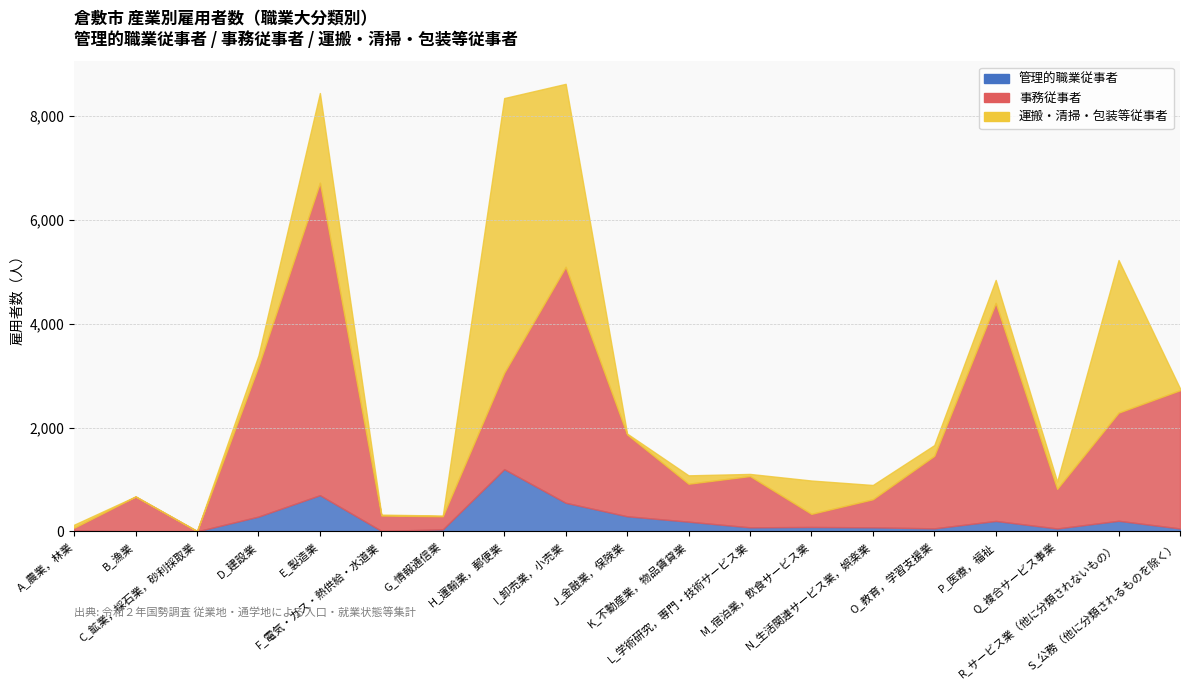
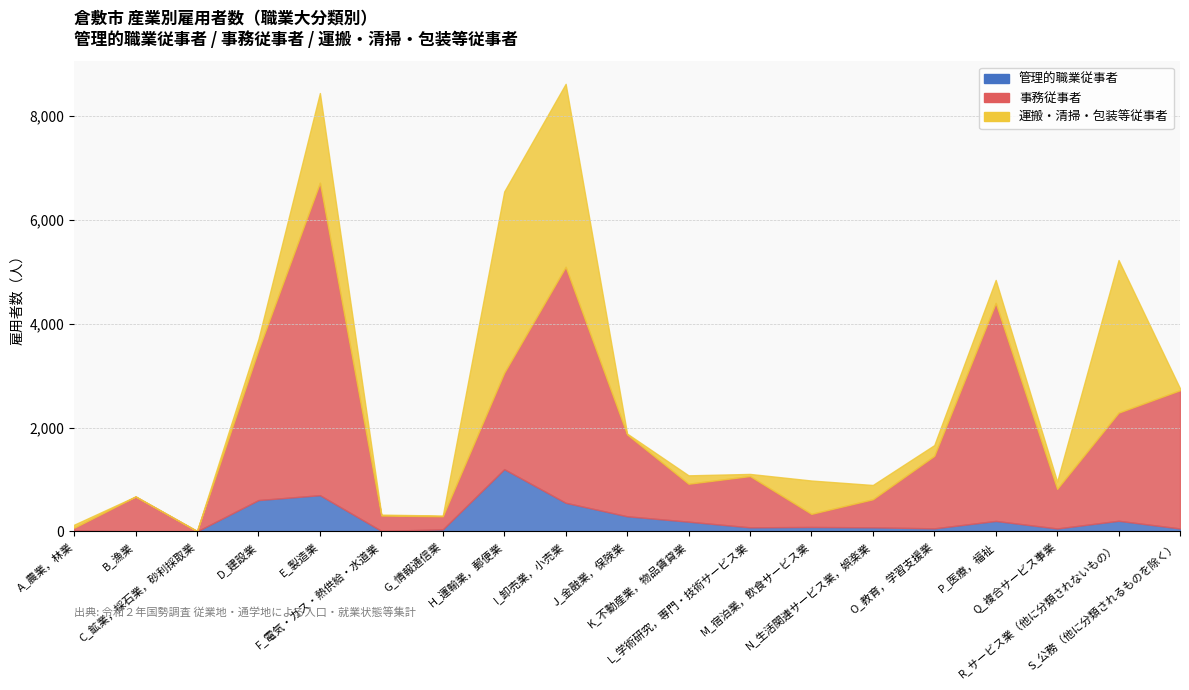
管理的職業従事者, D_建設業: 300 -> 600
運搬・清掃・包装等従事者, H_運輸業，郵便業: 5,300 -> 3,500
